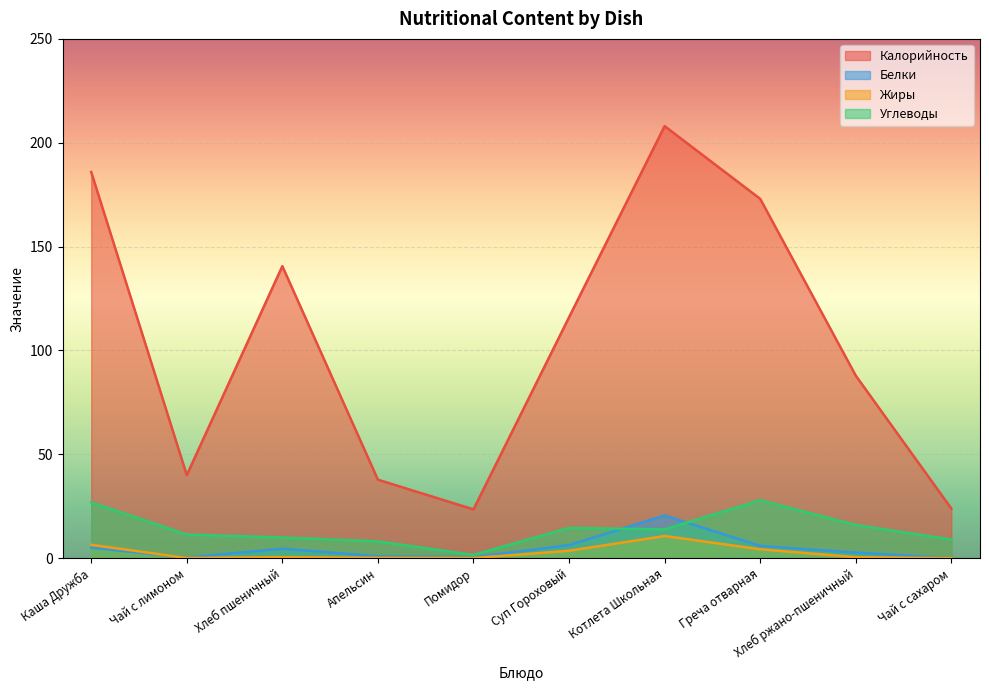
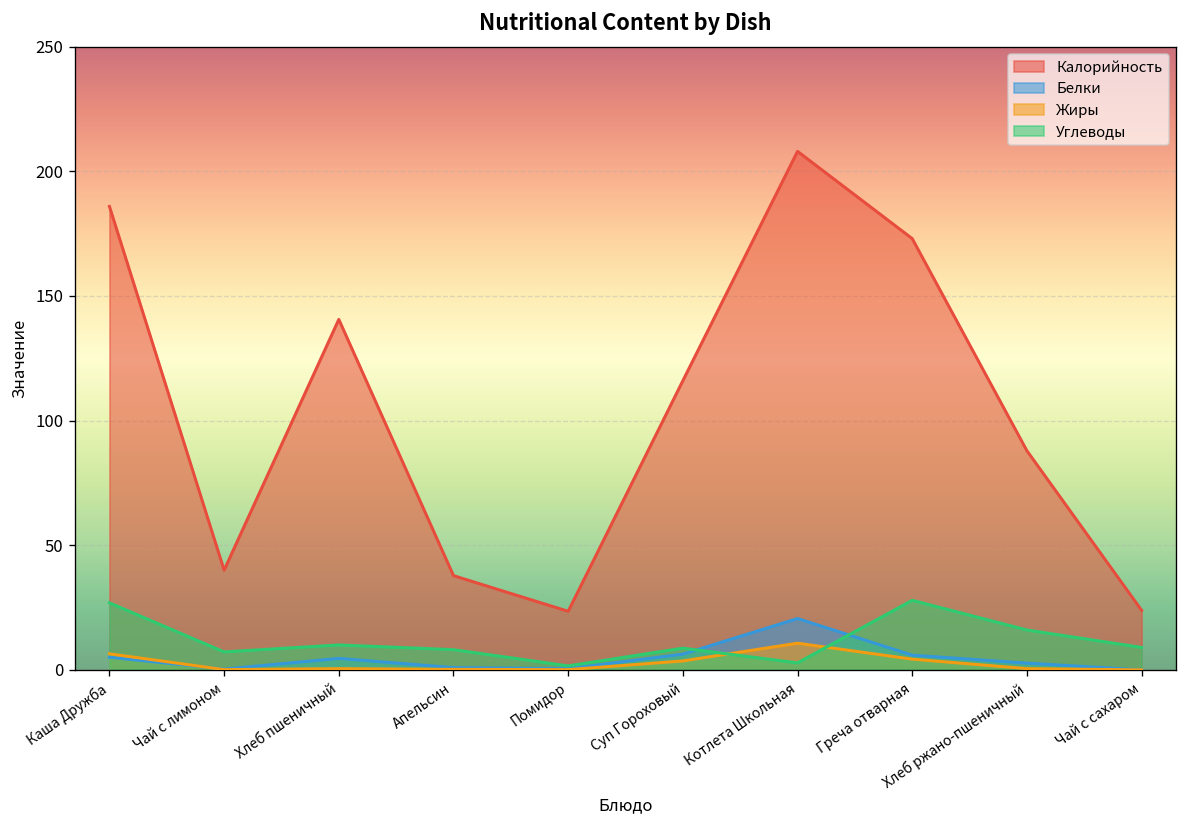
Углеводы, Чай с лимоном: 11 -> 7
Углеводы, Суп Гороховый: 15 -> 9
Углеводы, Котлета Школьная: 14 -> 3
